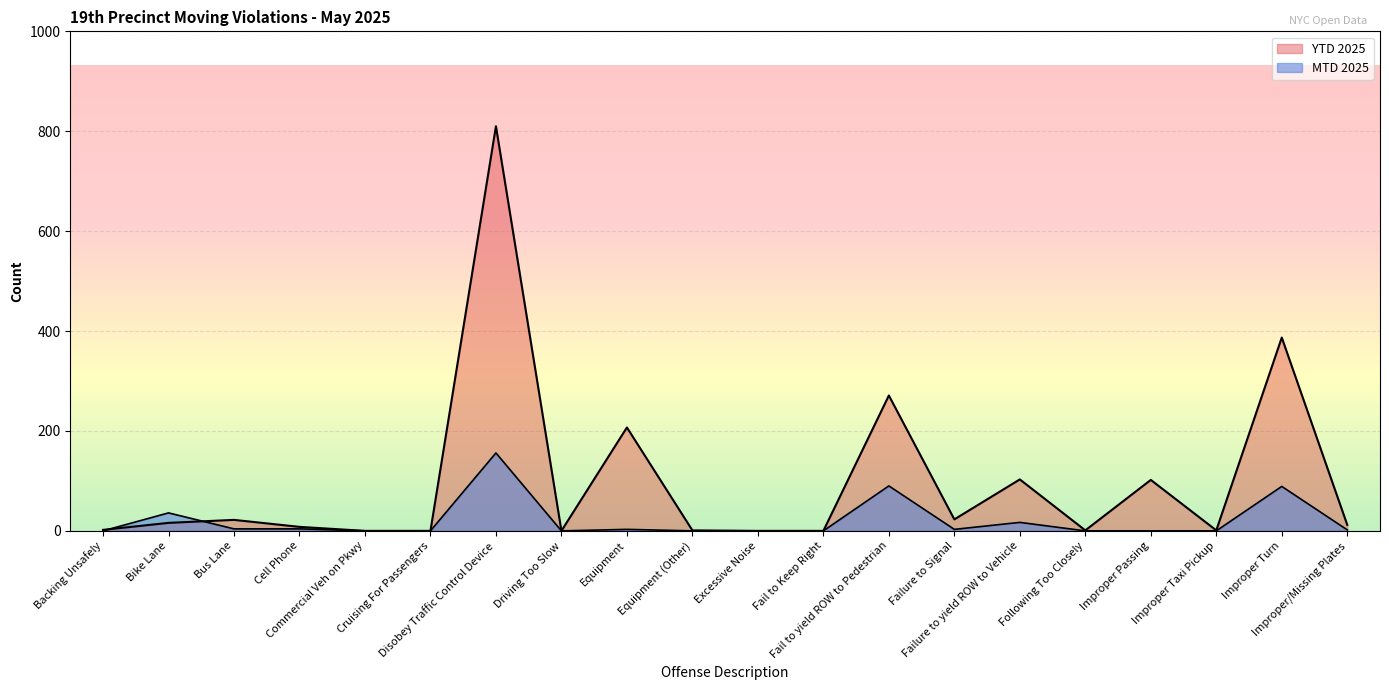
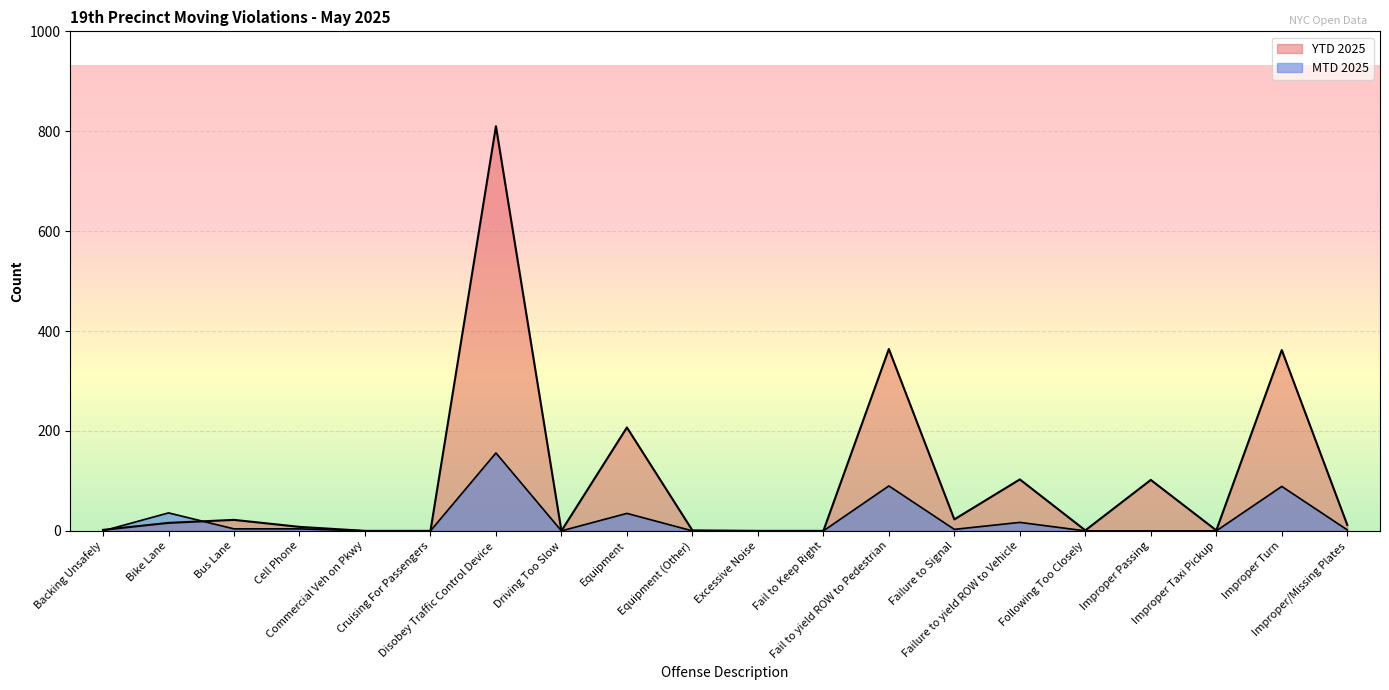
MTD 2025, Equipment: 0 -> 40
YTD 2025, Fail to yield ROW to Pedestrian: 270 -> 360
YTD 2025, Improper Turn: 390 -> 360
